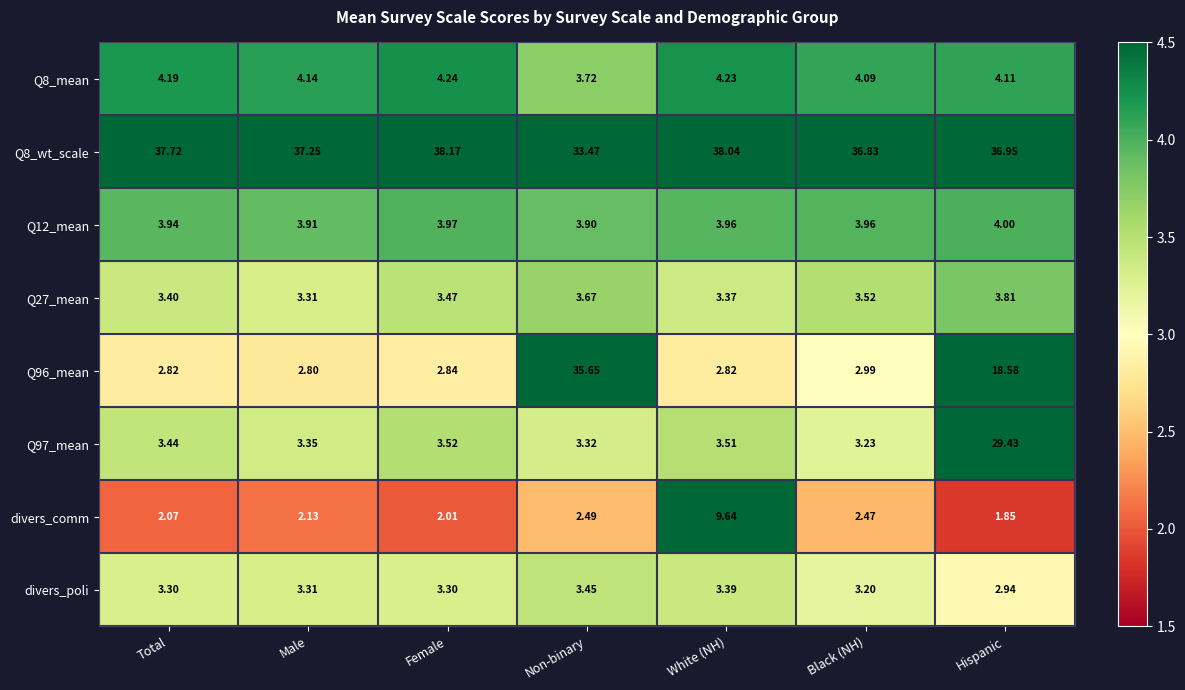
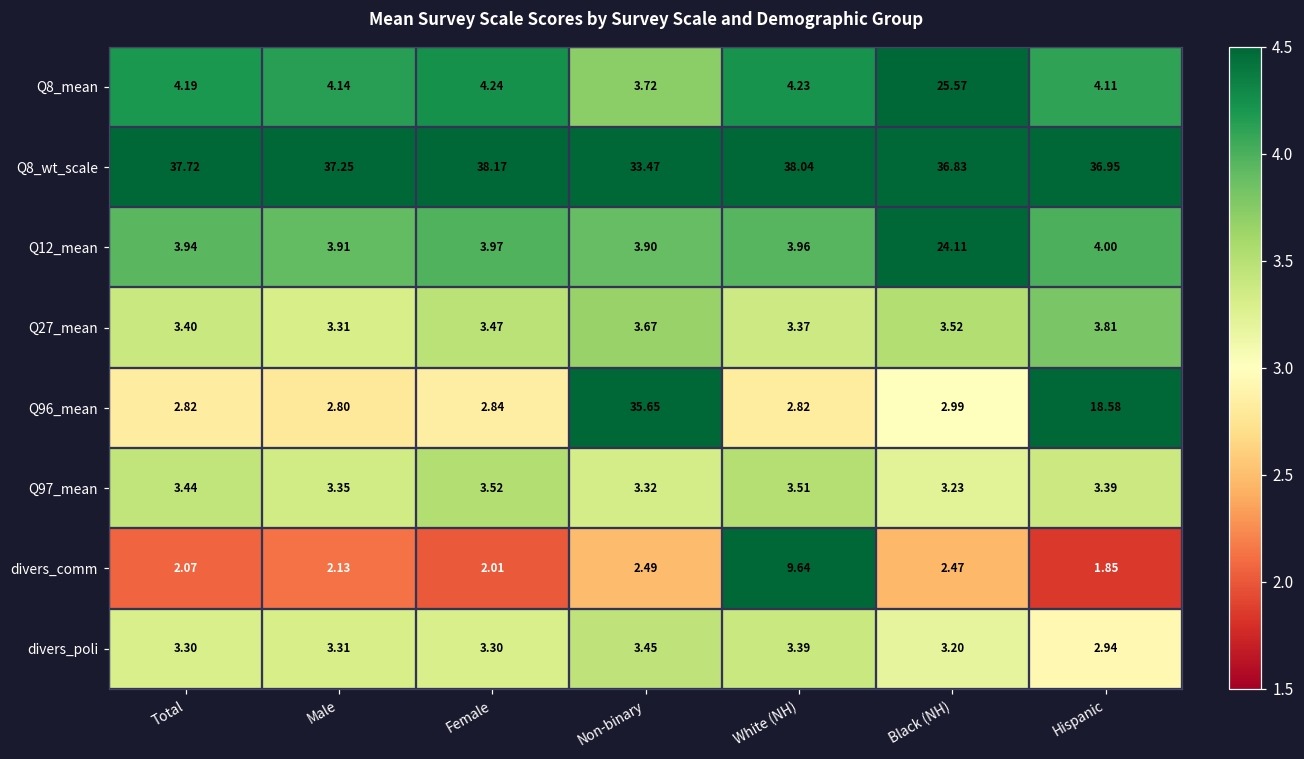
Q8_mean, Black (NH): 4.09 -> 25.57
Q12_mean, Black (NH): 3.96 -> 24.11
Q97_mean, Hispanic: 29.43 -> 3.39
